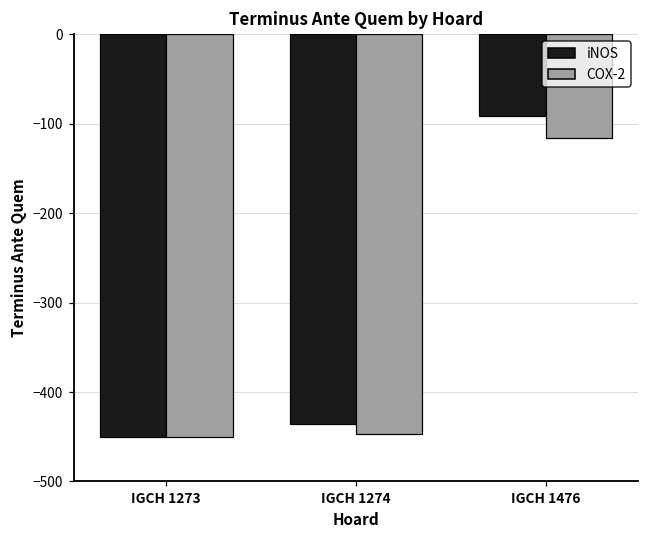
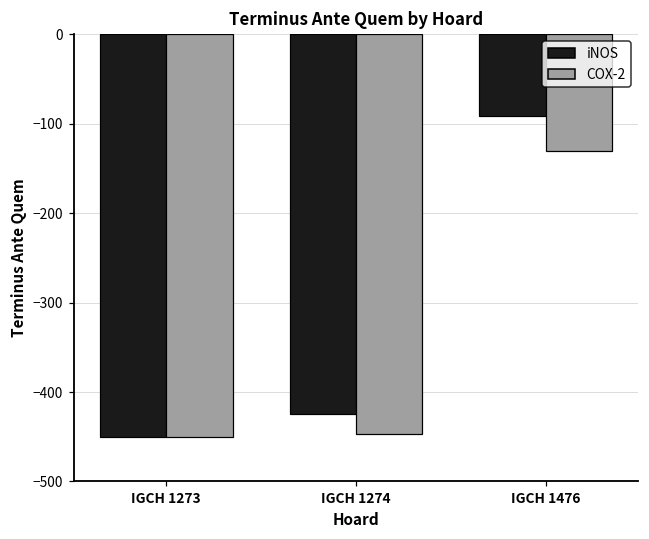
iNOS, IGCH 1274: -440 -> -430
COX-2, IGCH 1476: -120 -> -130
